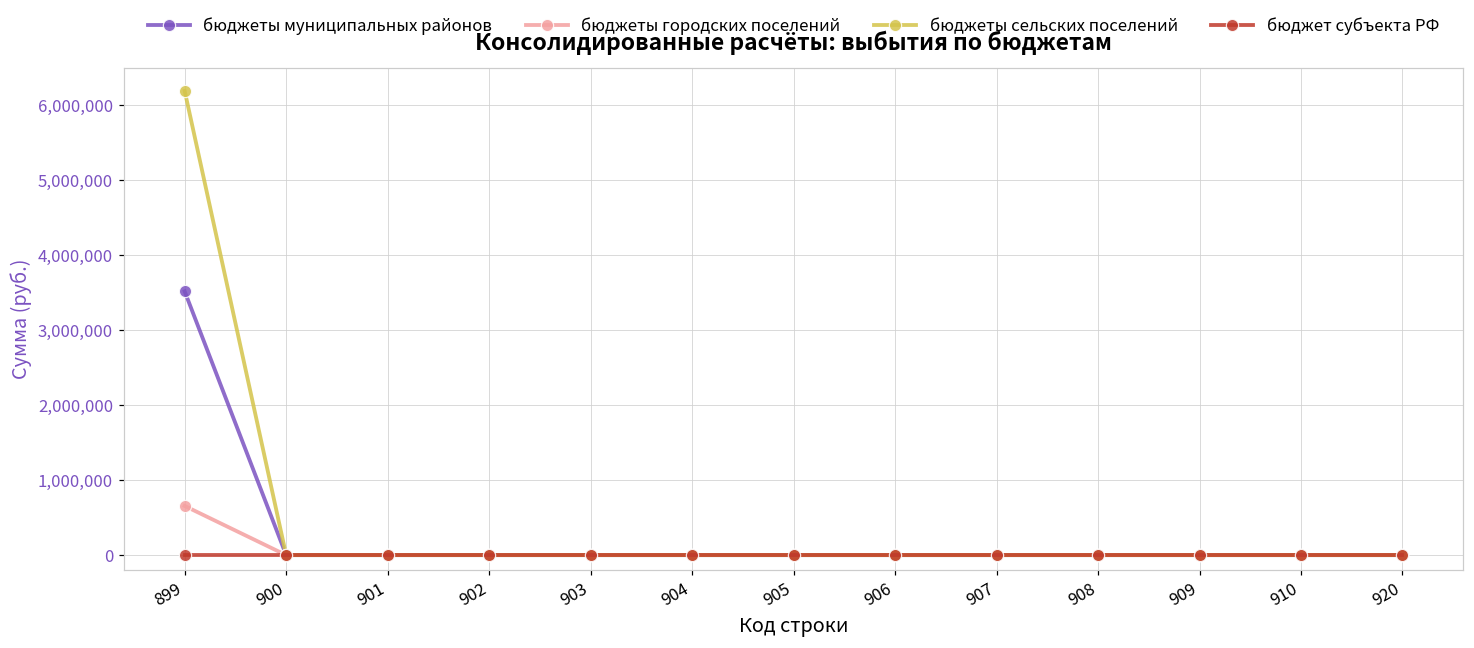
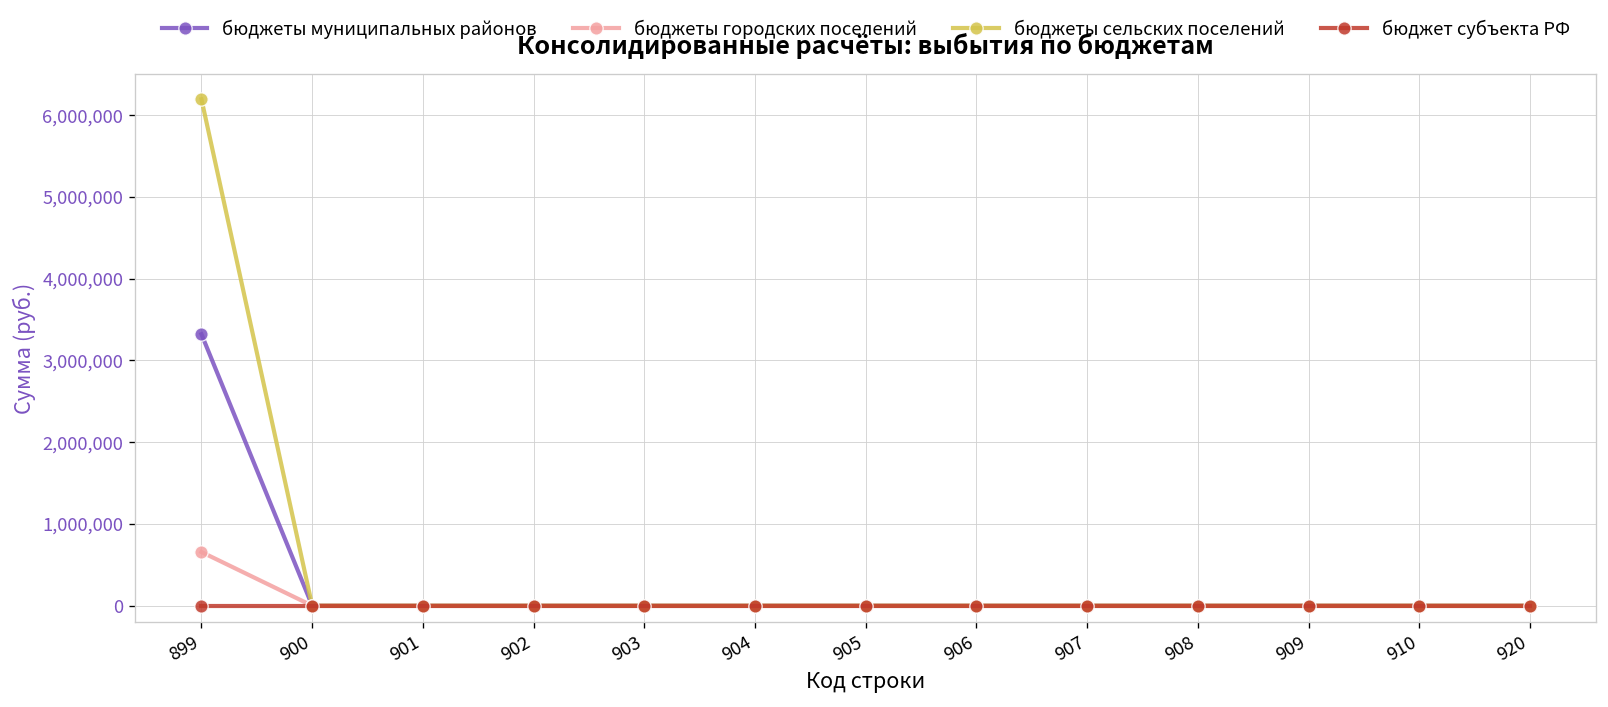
бюджеты муниципальных районов, 899: 3,500,000 -> 3,300,000
